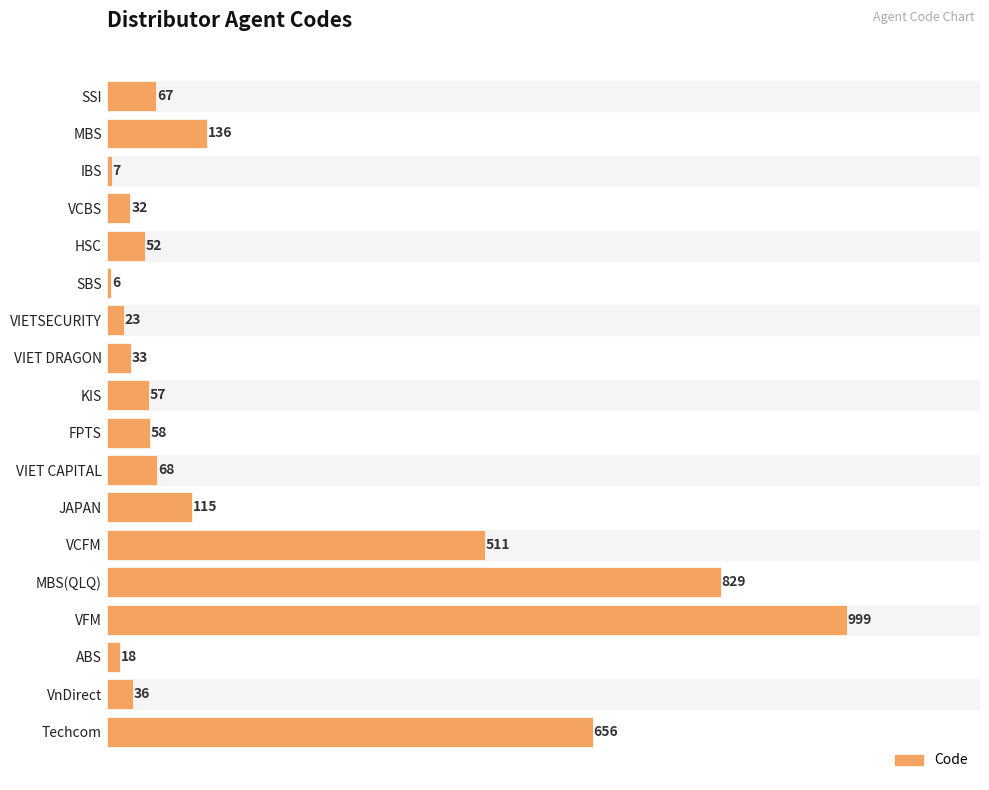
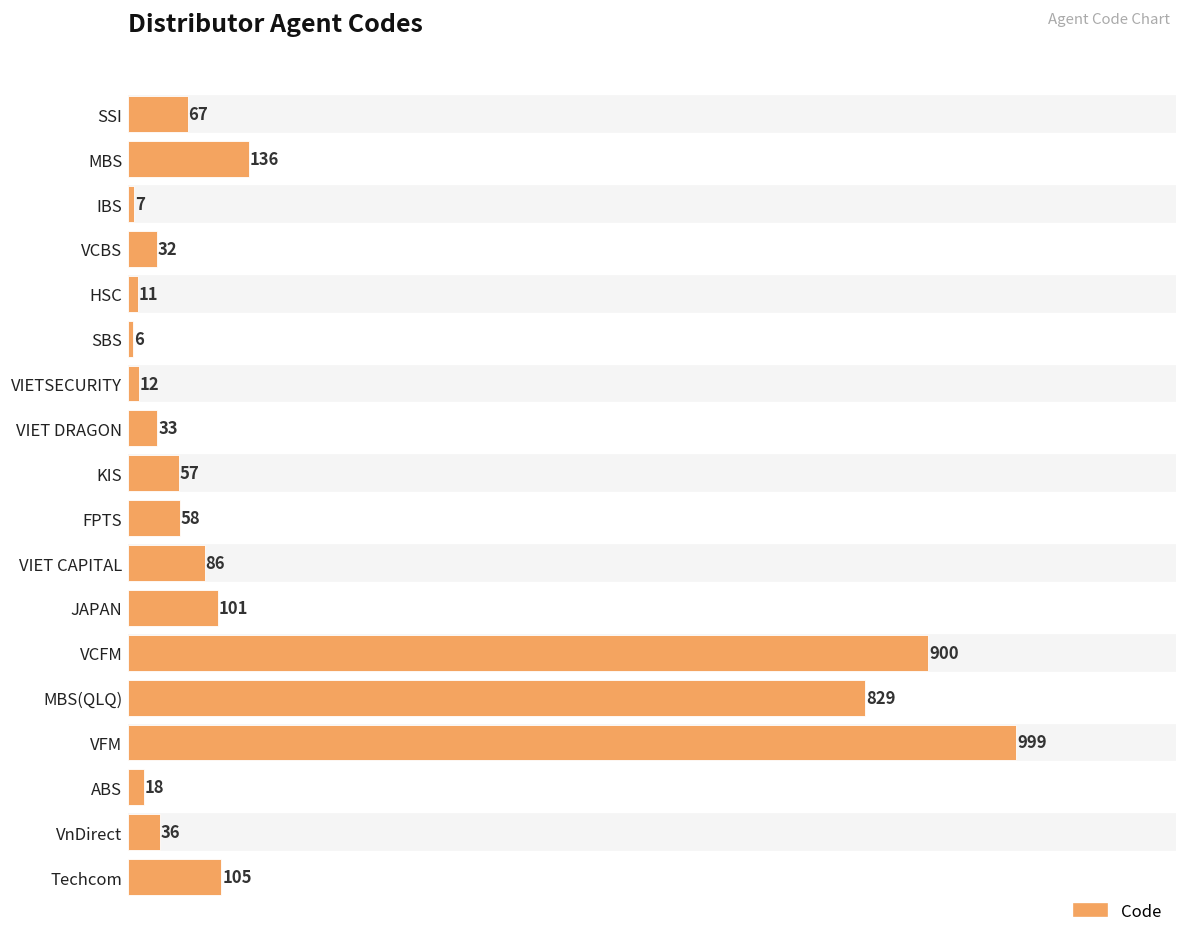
HSC: 52 -> 11
VIETSECURITY: 23 -> 12
VIET CAPITAL: 68 -> 86
JAPAN: 115 -> 101
VCFM: 511 -> 900
Techcom: 656 -> 105
